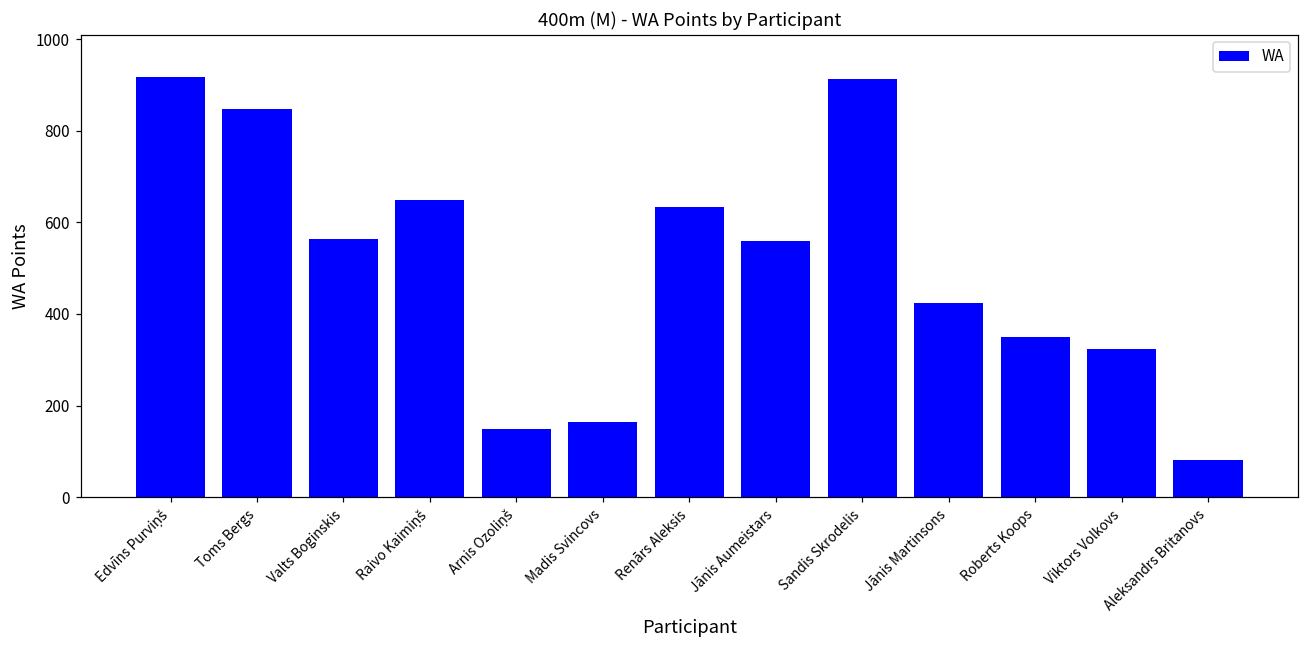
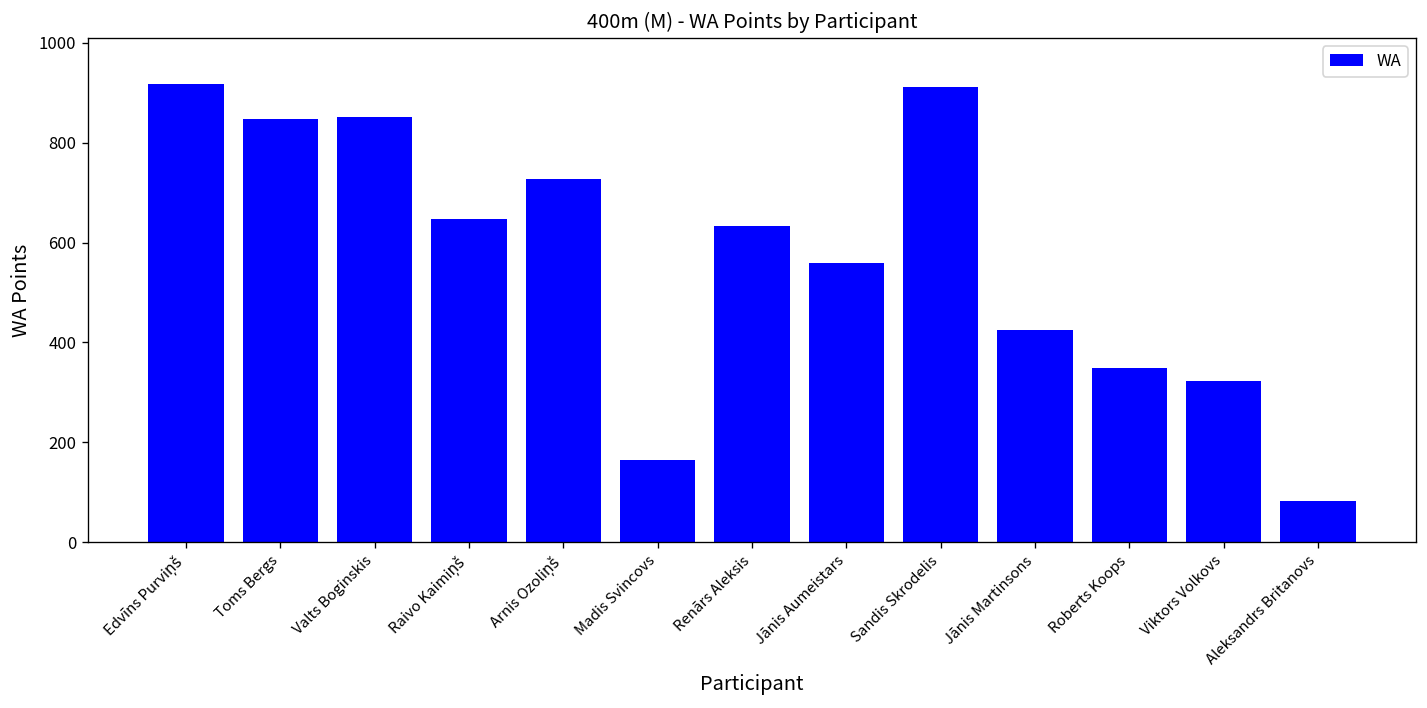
Valts Boginskis: 560 -> 850
Arnis Ozoliņš: 150 -> 730
